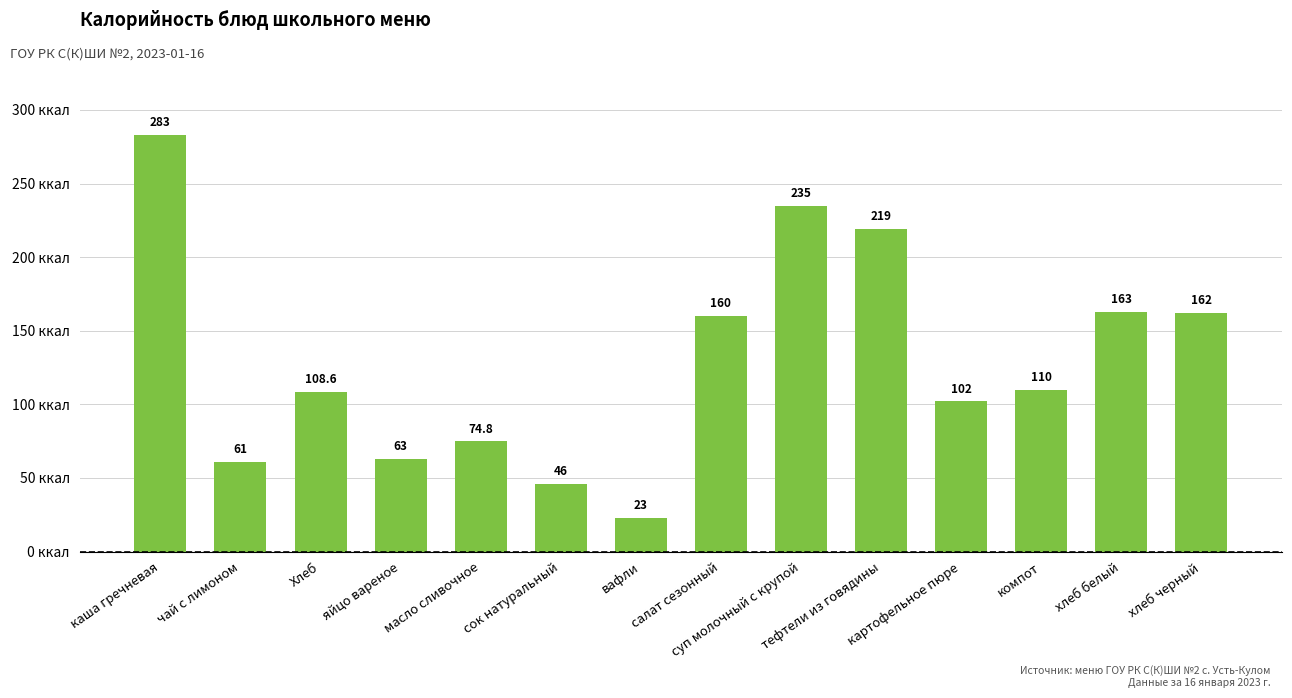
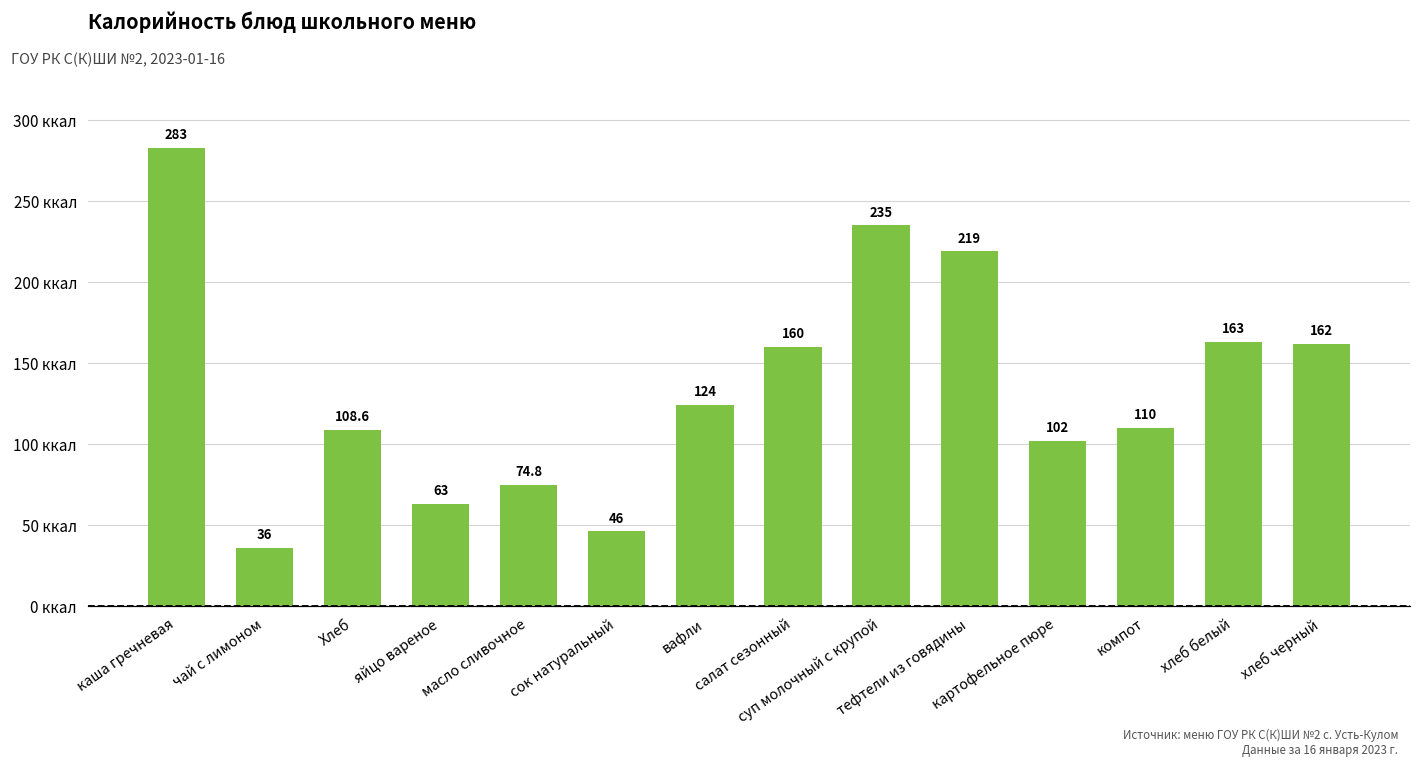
чай с лимоном: 61 -> 36
вафли: 23 -> 124
